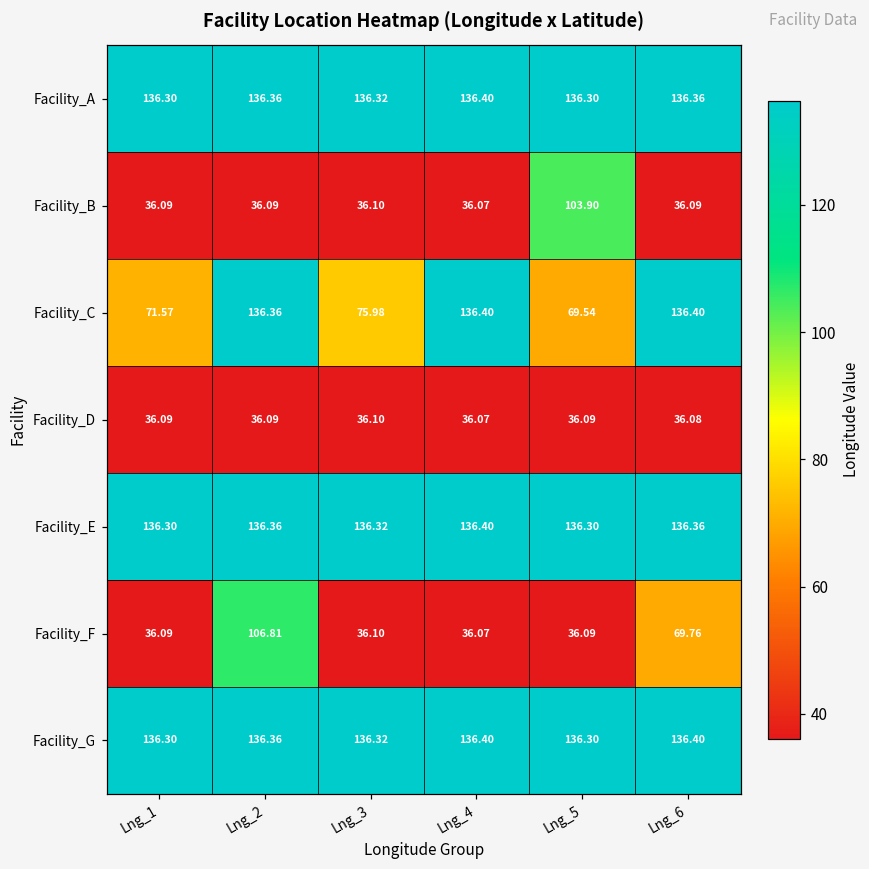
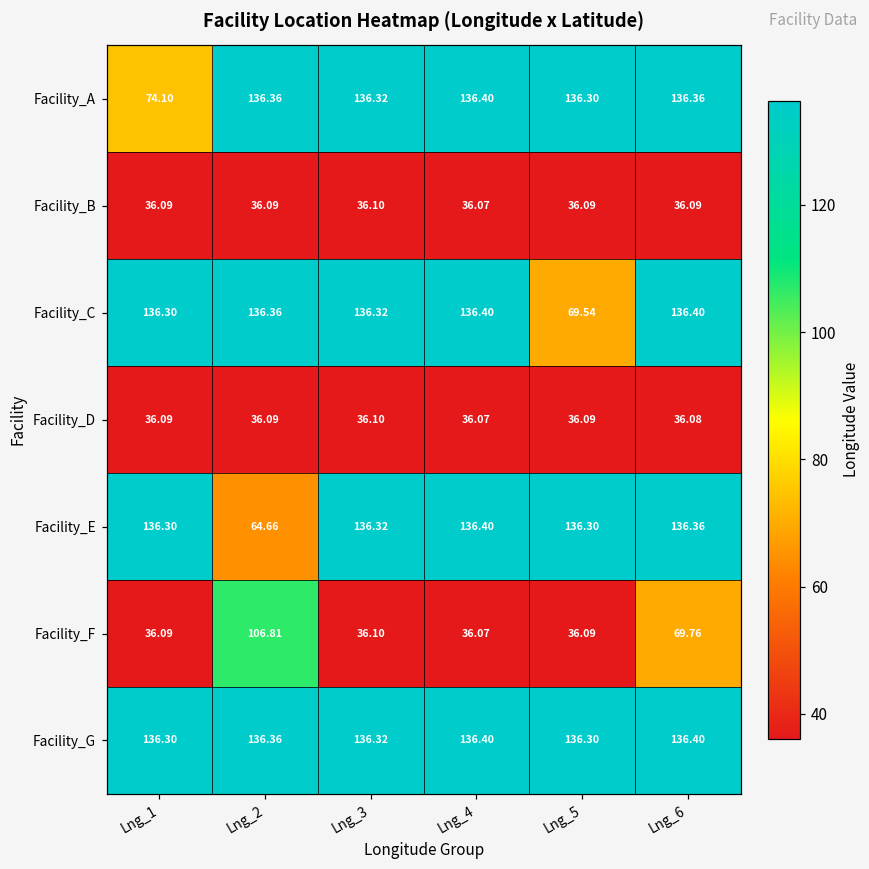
Facility_A, Lng_1: 136.30 -> 74.10
Facility_B, Lng_5: 103.90 -> 36.09
Facility_C, Lng_1: 71.57 -> 136.30
Facility_C, Lng_3: 75.98 -> 136.32
Facility_E, Lng_2: 136.36 -> 64.66
